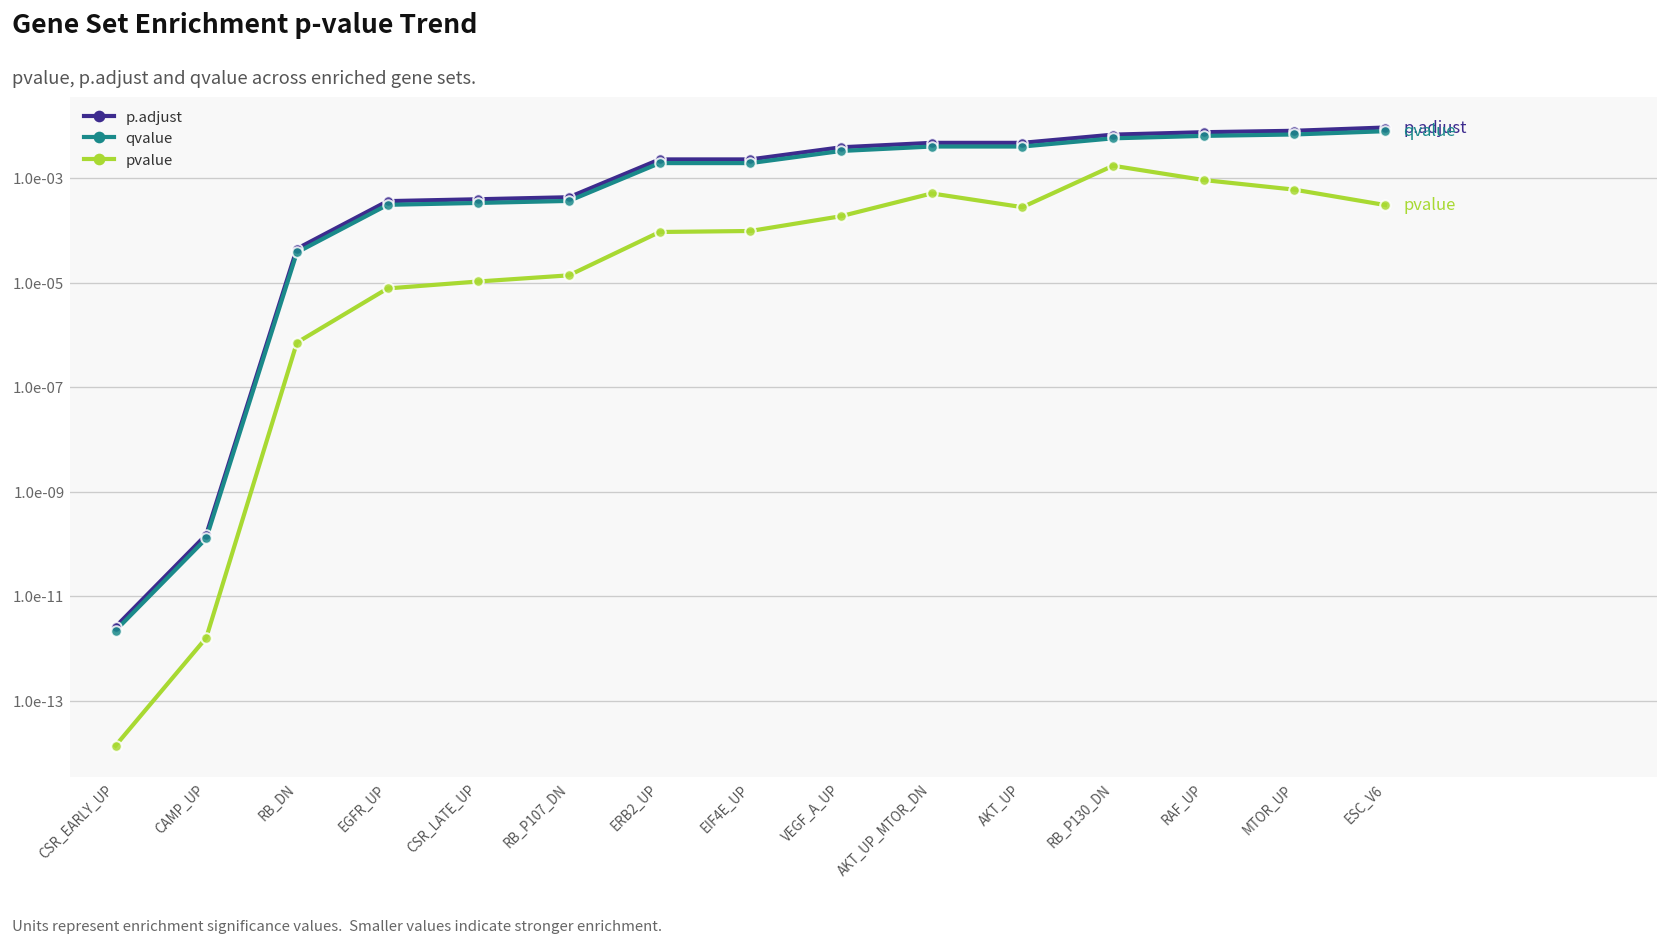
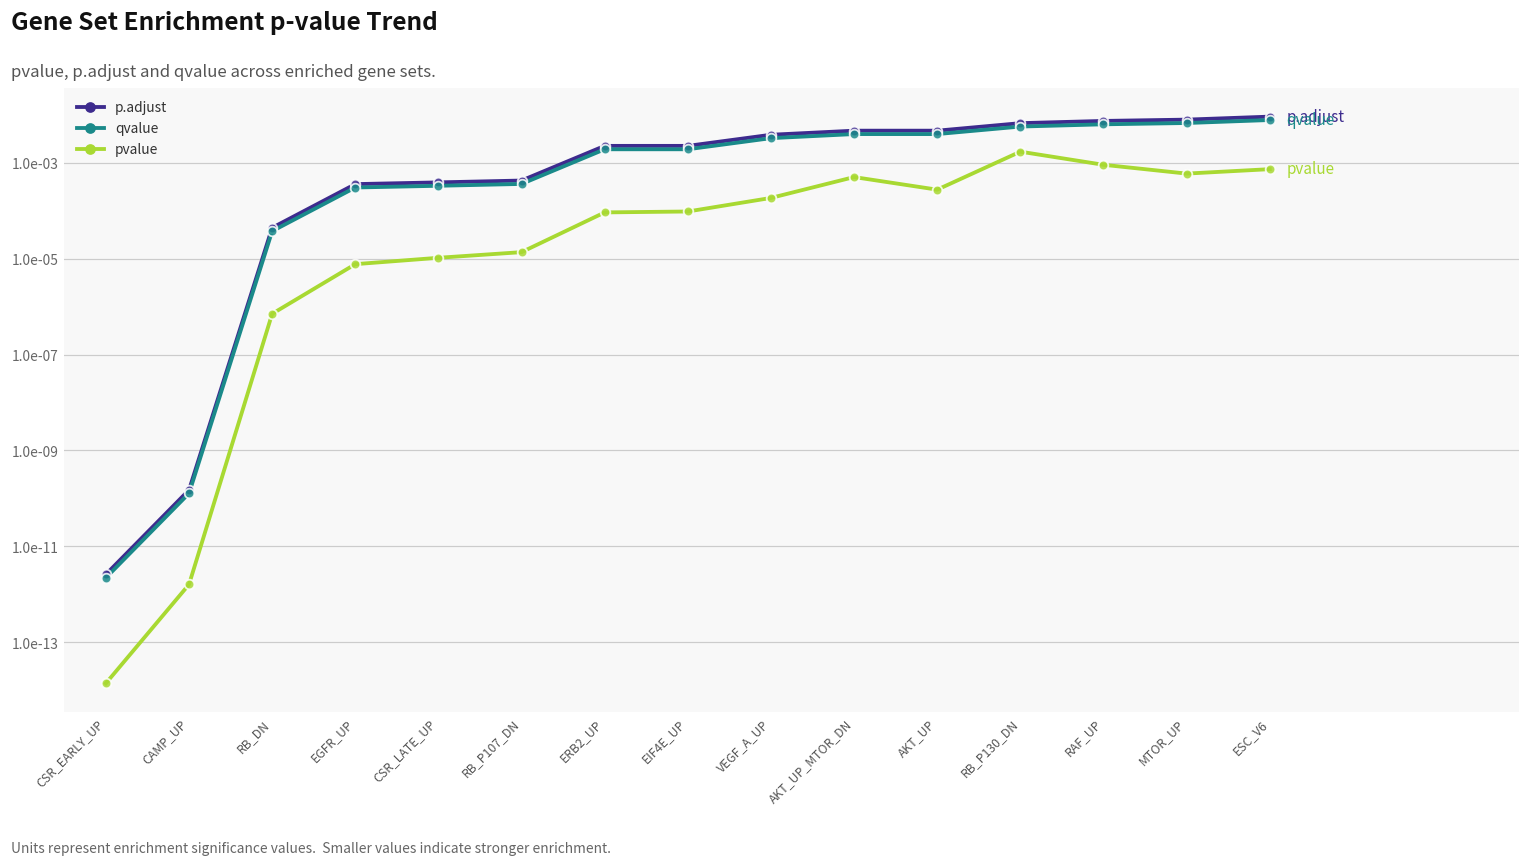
pvalue, ESC_V6: 0.0003 -> 0.0007
